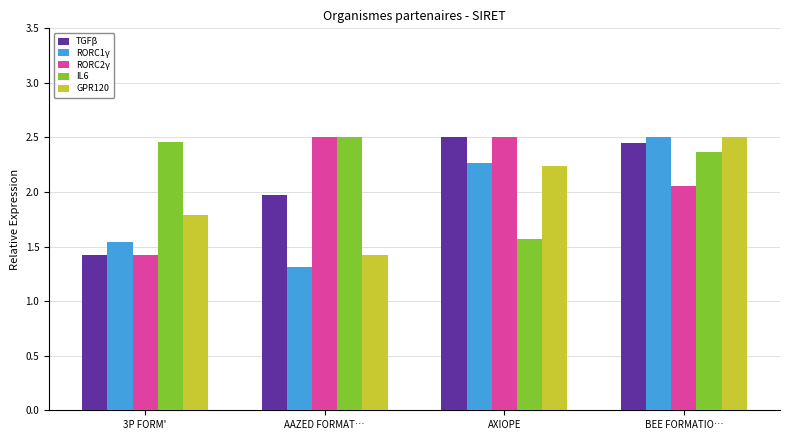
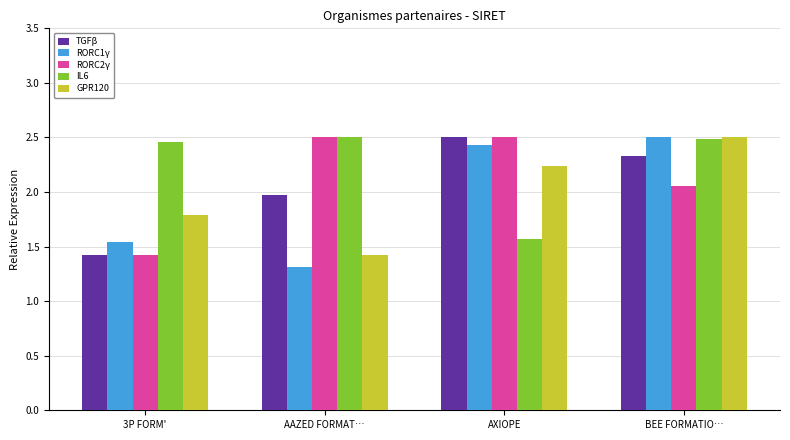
RORC1γ, AXIOPE: 2.27 -> 2.44
TGFβ, BEE FORMATIO…: 2.45 -> 2.33
IL6, BEE FORMATIO…: 2.37 -> 2.49
